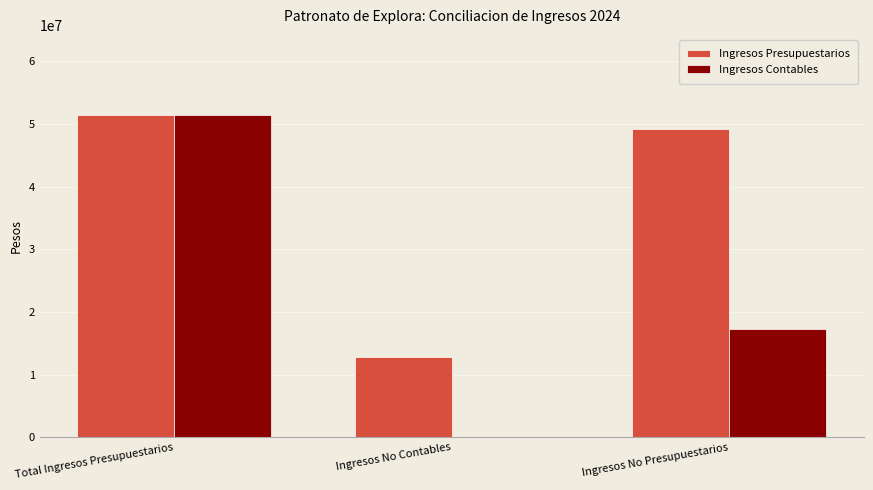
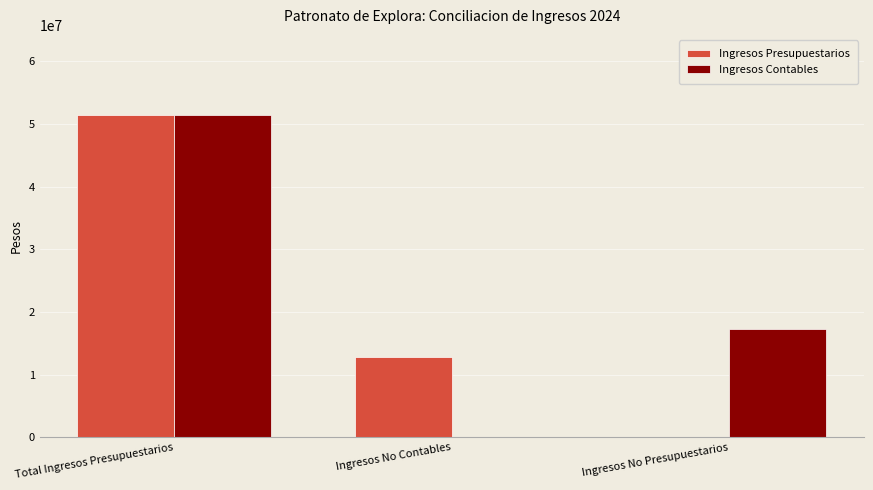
Ingresos Presupuestarios, Ingresos No Presupuestarios: 49000000 -> 0
